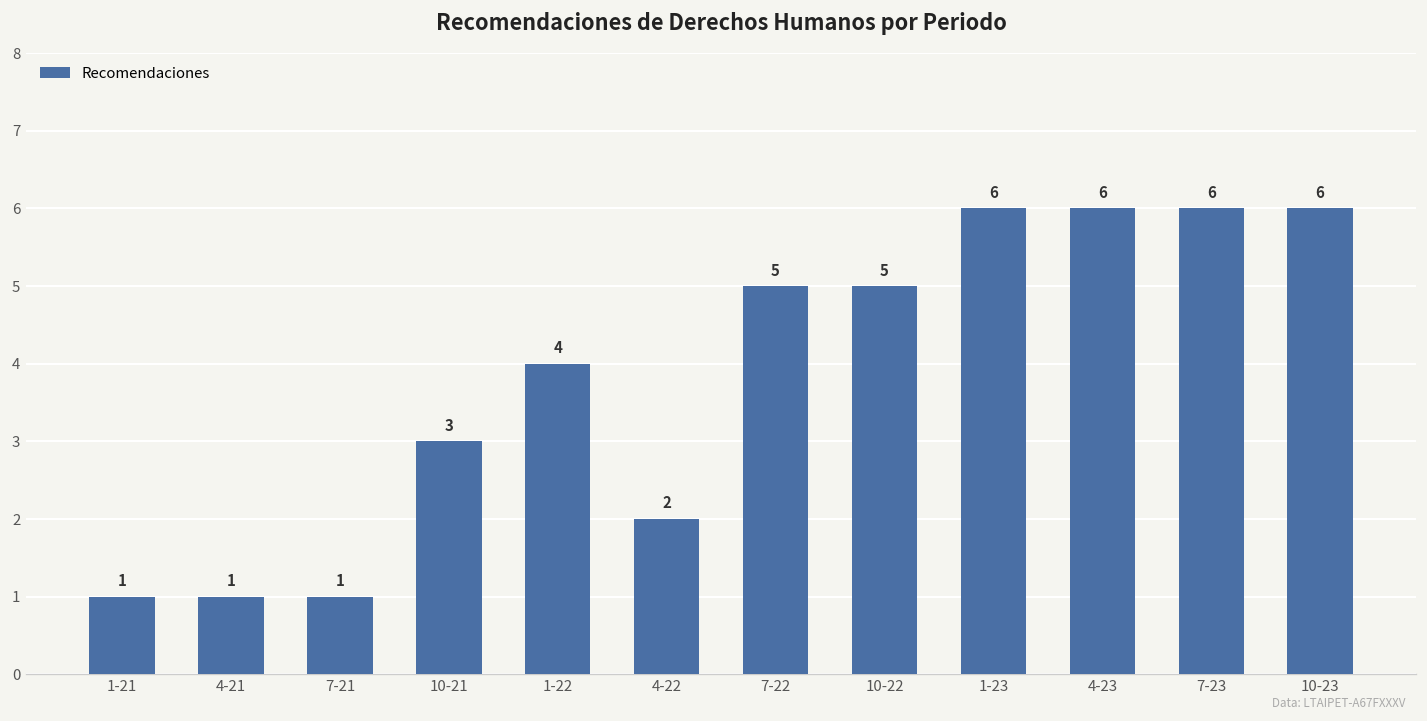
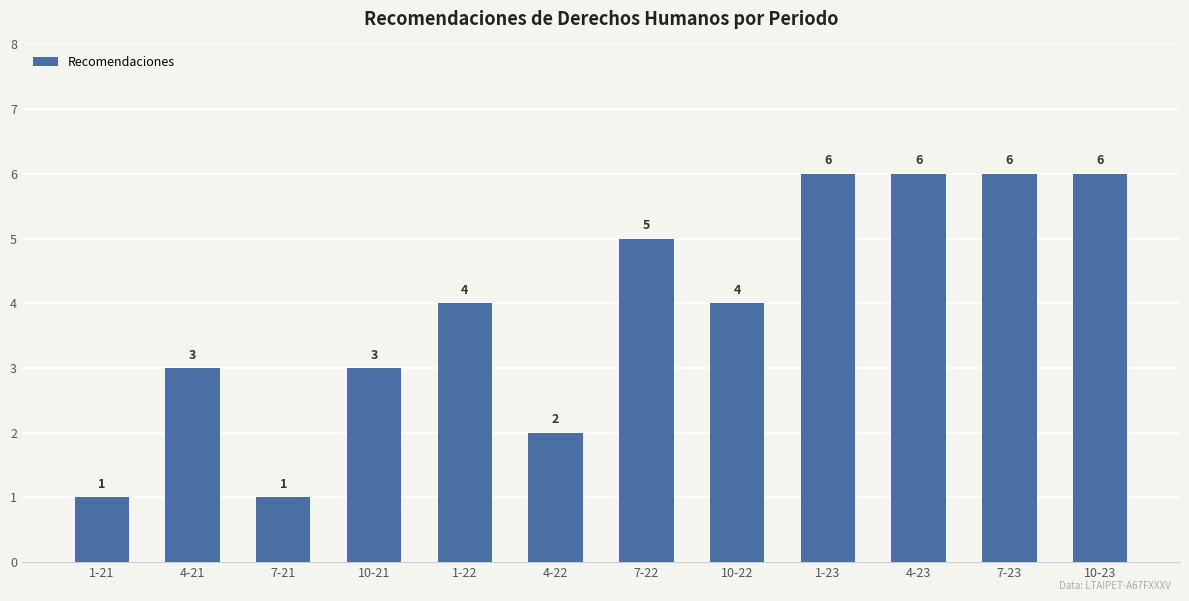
4-21: 1 -> 3
10-22: 5 -> 4
